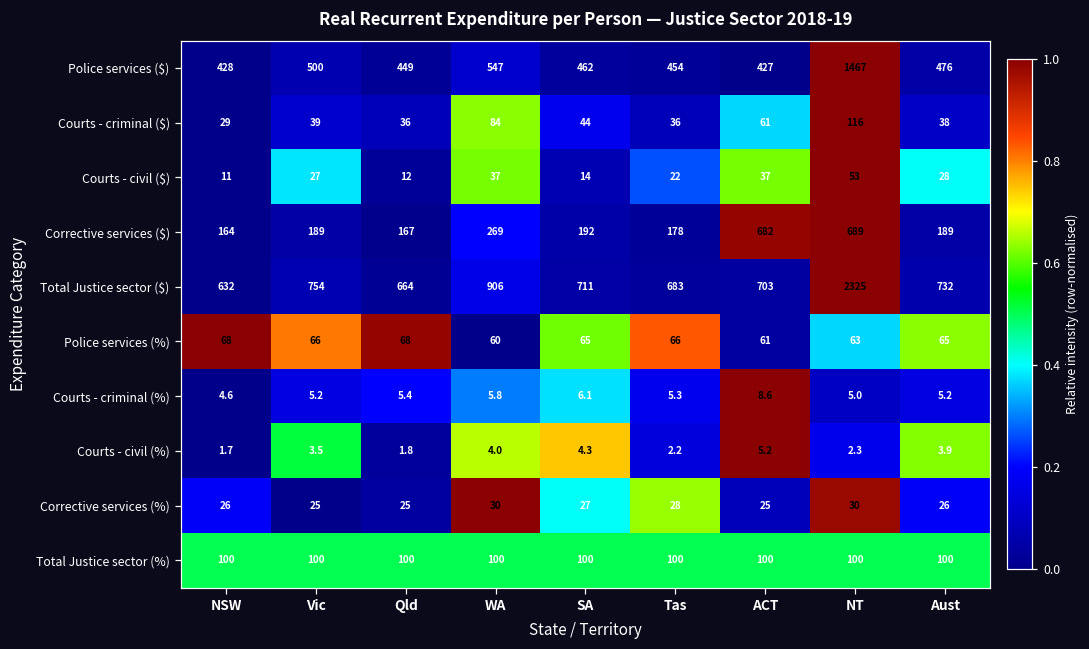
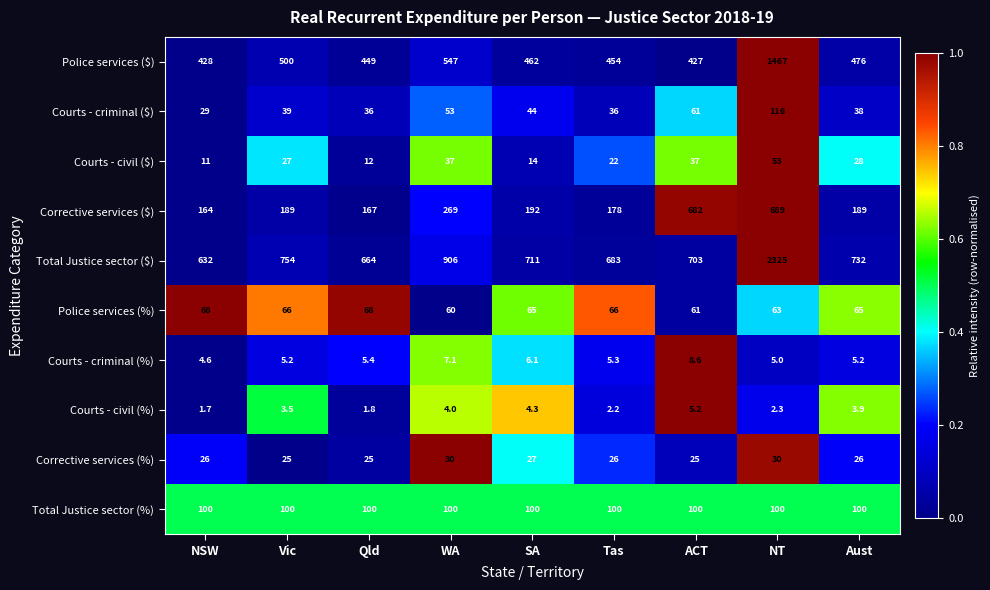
Courts - criminal ($), WA: 84 -> 53
Courts - criminal (%), WA: 5.8 -> 7.1
Corrective services (%), Tas: 28 -> 26
